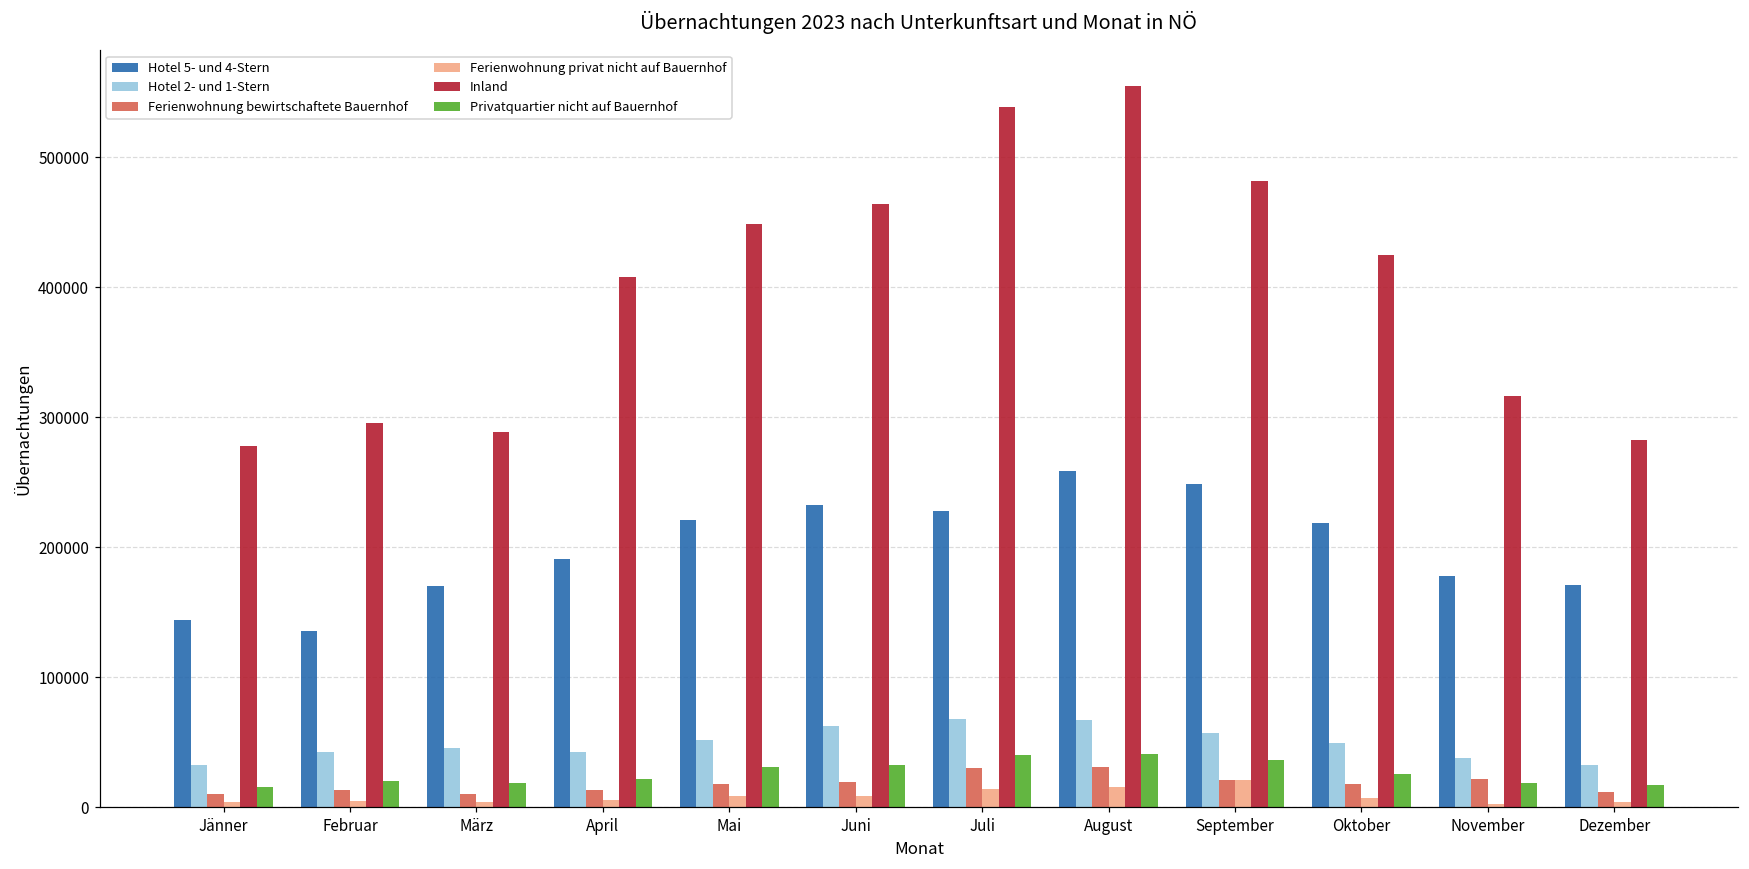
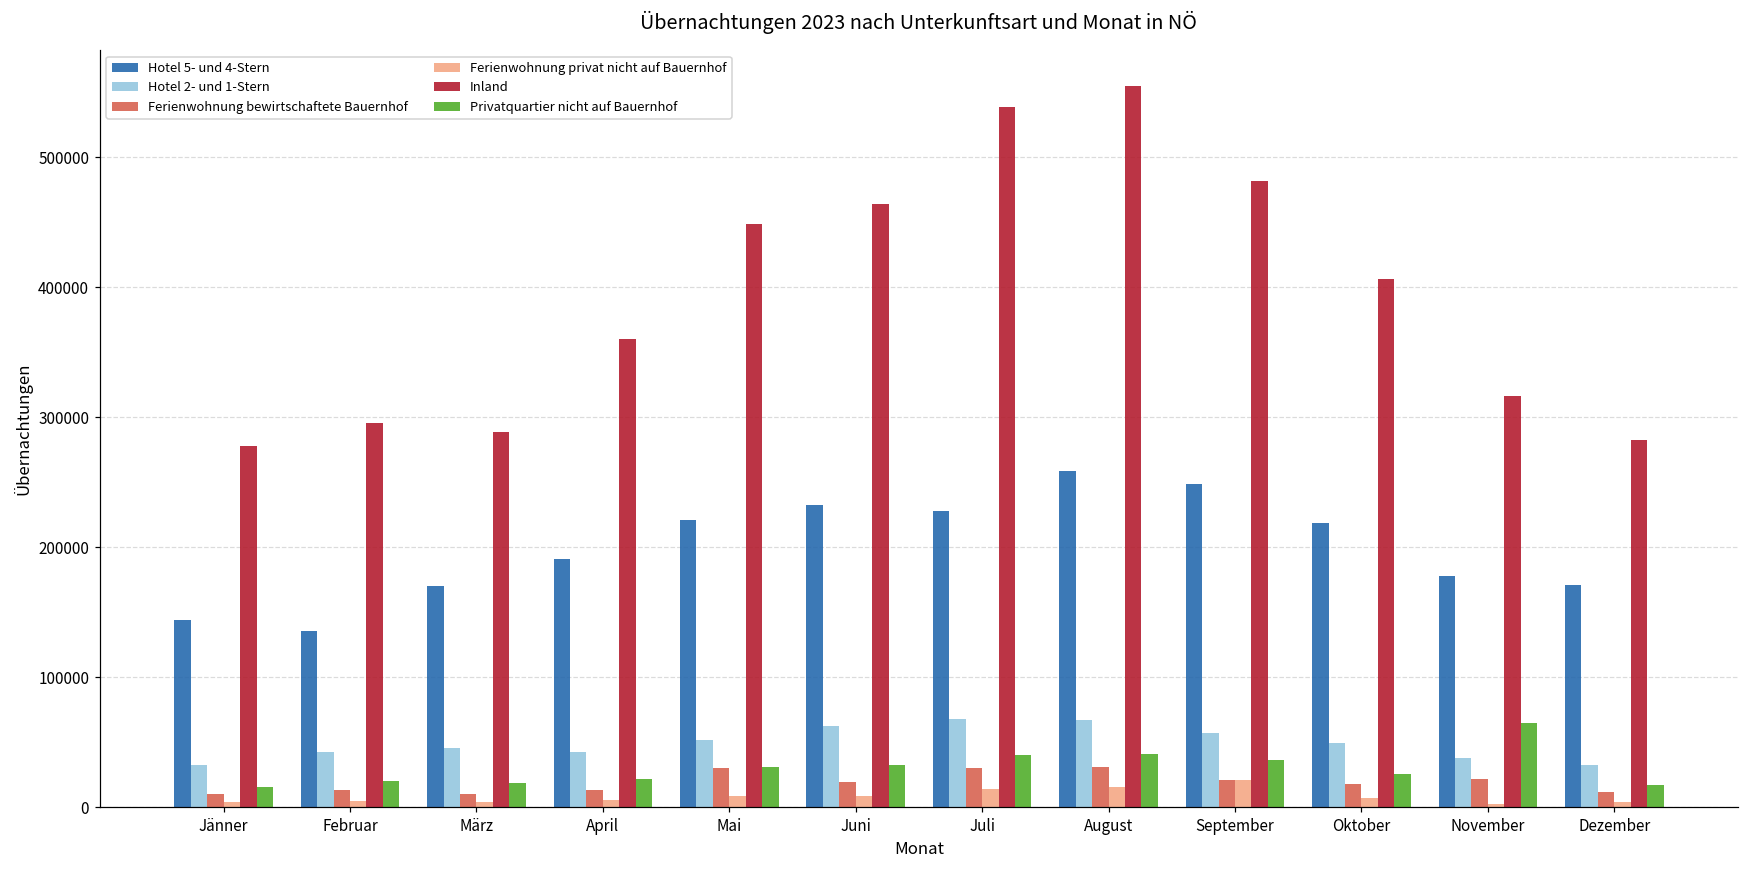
Inland, April: 408000 -> 360000
Ferienwohnung bewirtschaftete Bauernhof, Mai: 17000 -> 30000
Inland, Oktober: 425000 -> 407000
Privatquartier nicht auf Bauernhof, November: 19000 -> 64000
